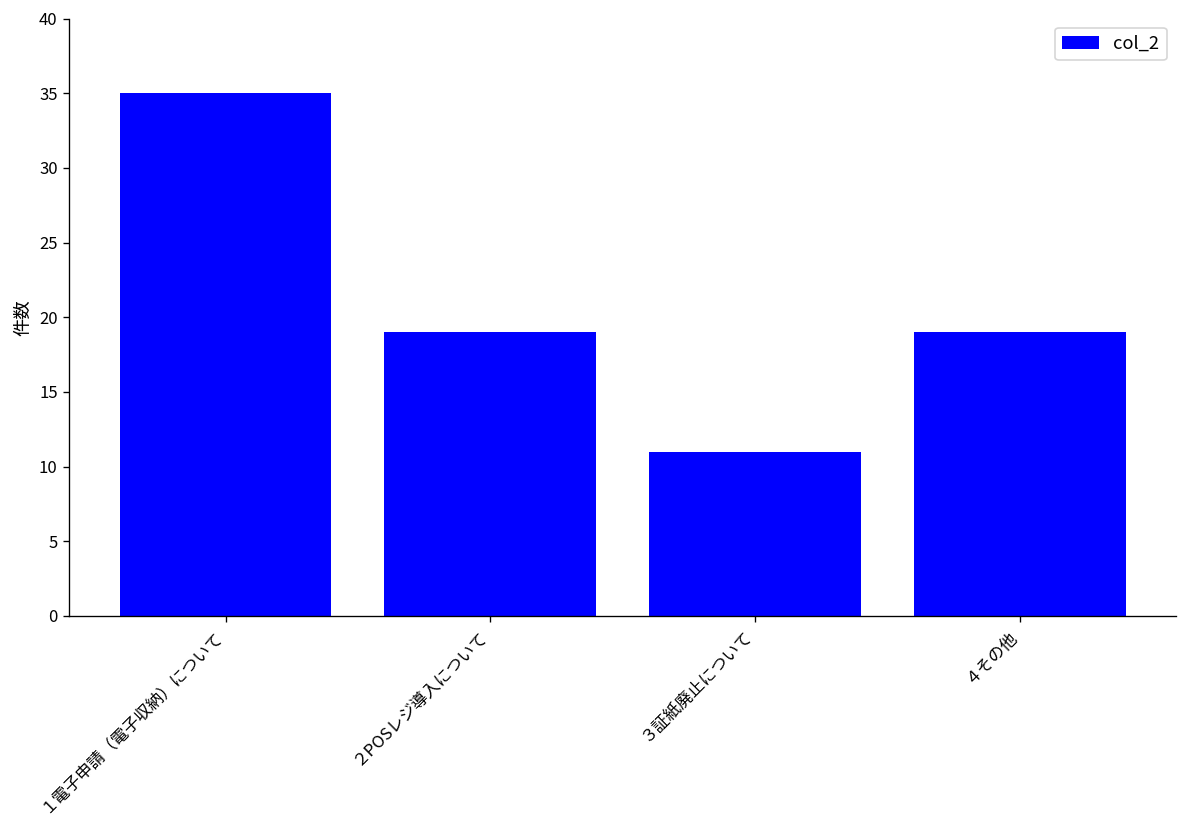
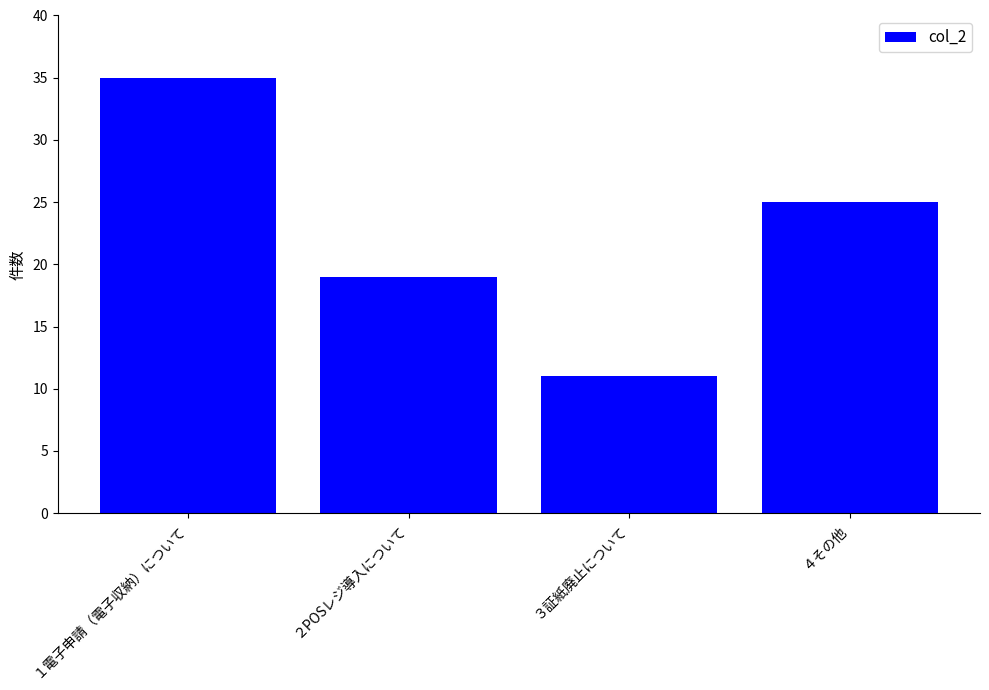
４その他: 19 -> 25
